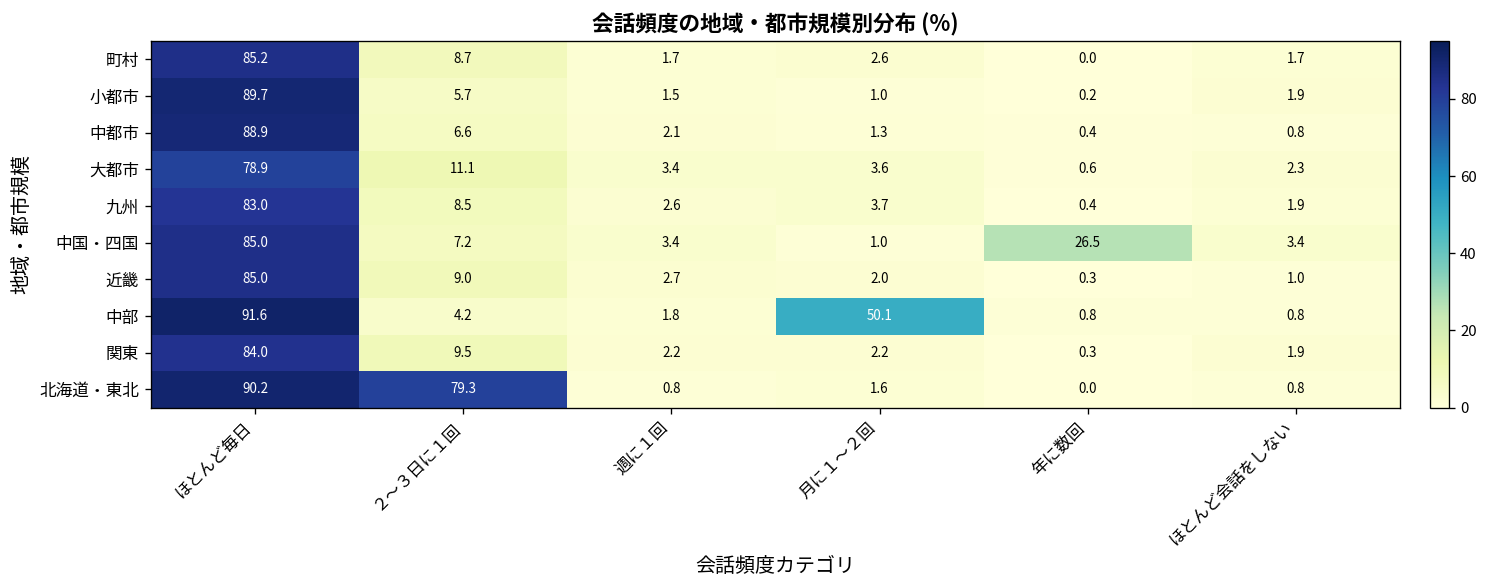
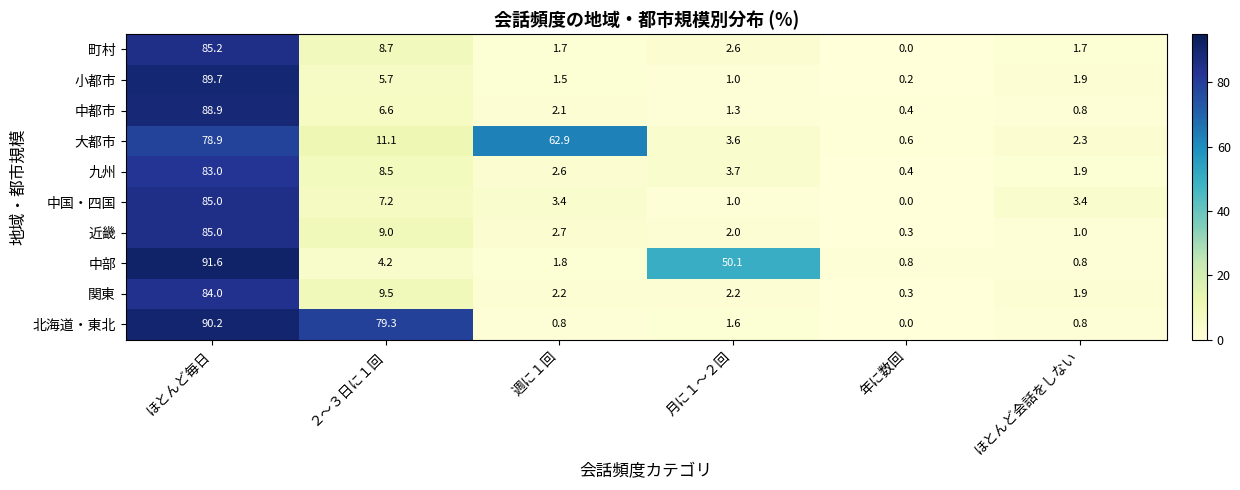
大都市, 週に１回: 3.4 -> 62.9
中国・四国, 年に数回: 26.5 -> 0.0
